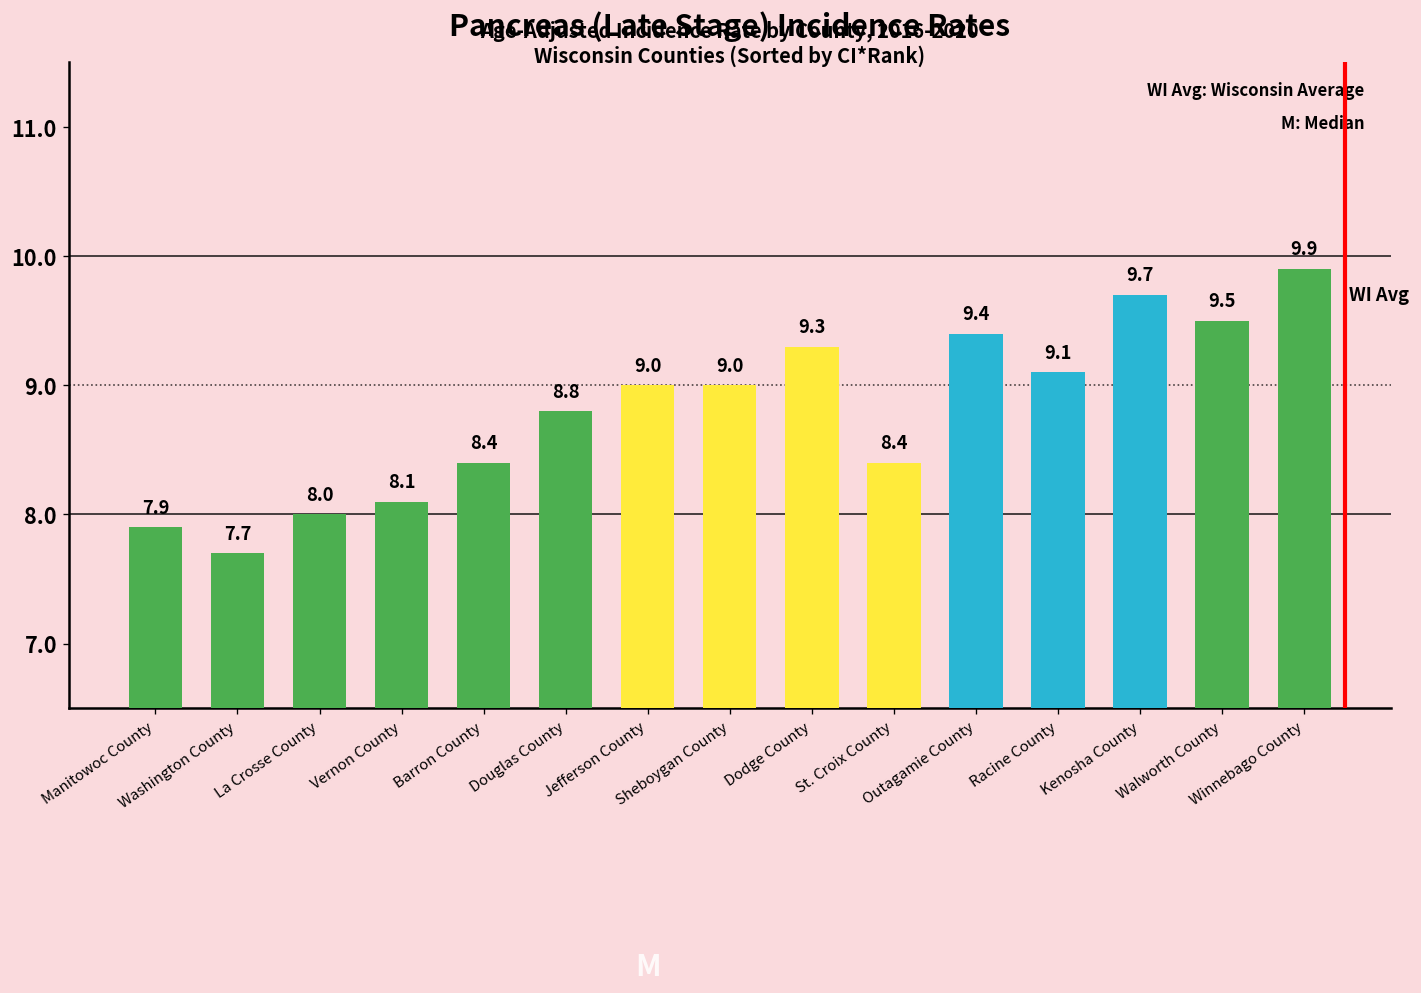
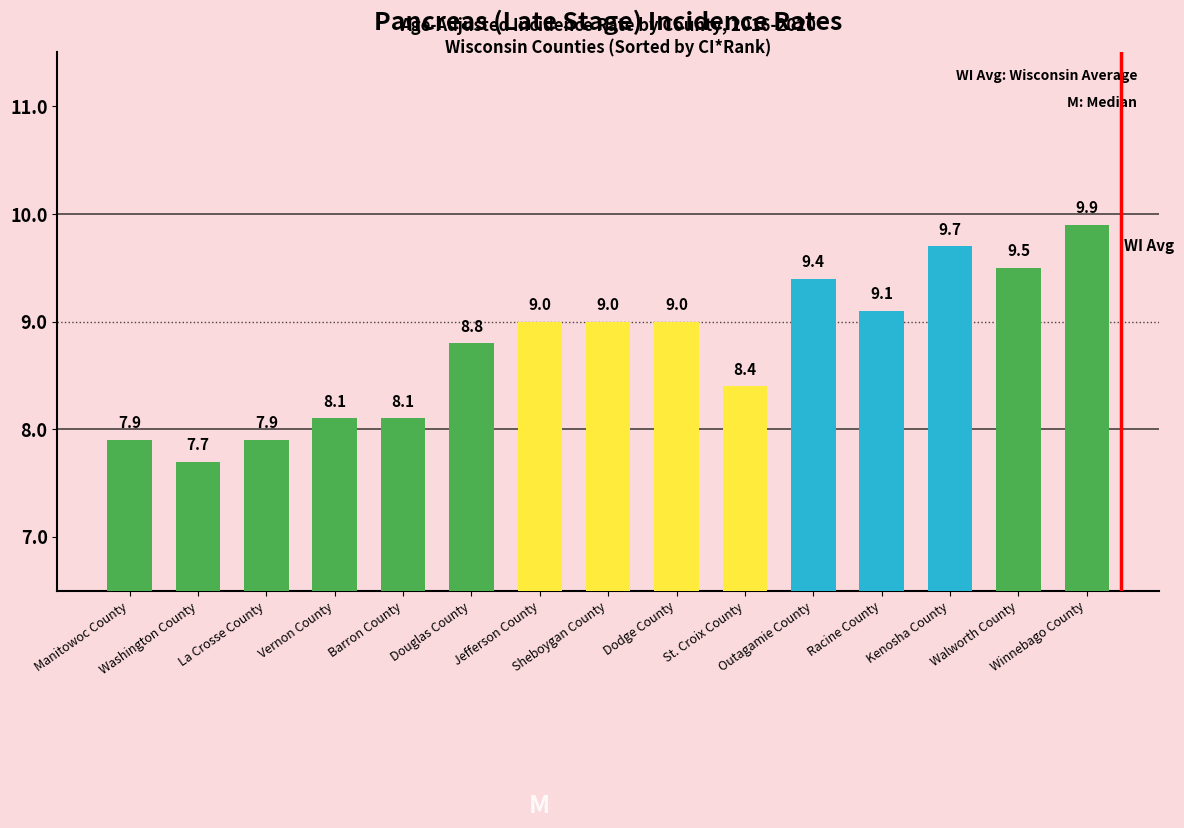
La Crosse County: 8.0 -> 7.9
Barron County: 8.4 -> 8.1
Dodge County: 9.3 -> 9.0
